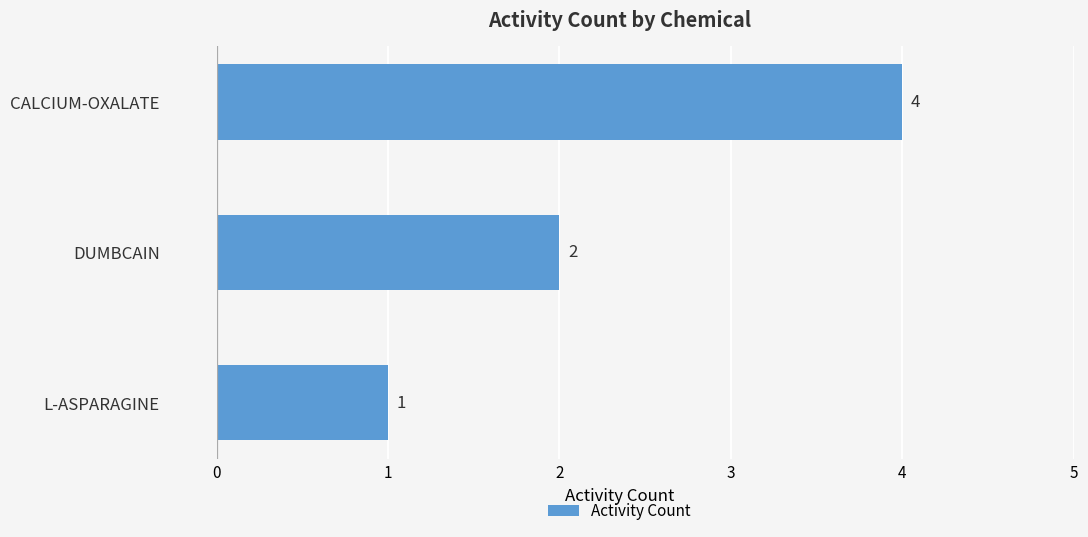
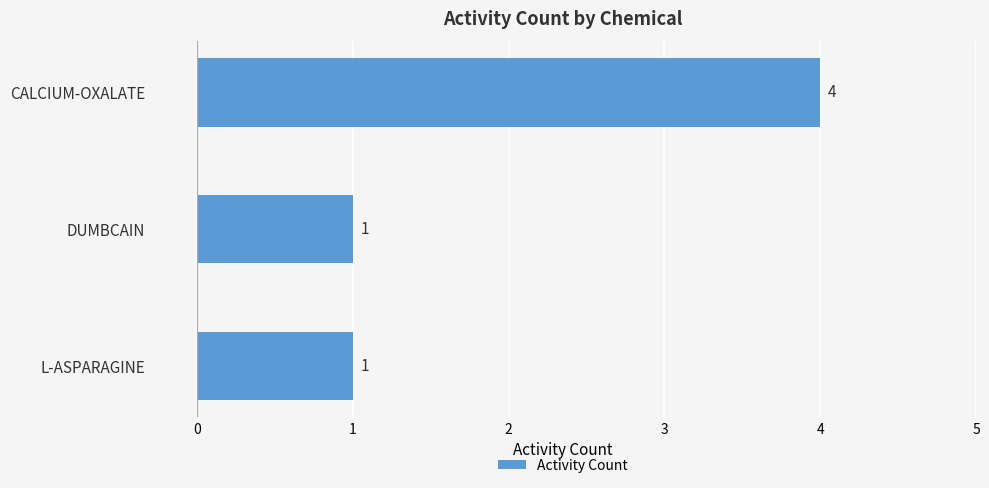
DUMBCAIN: 2 -> 1
